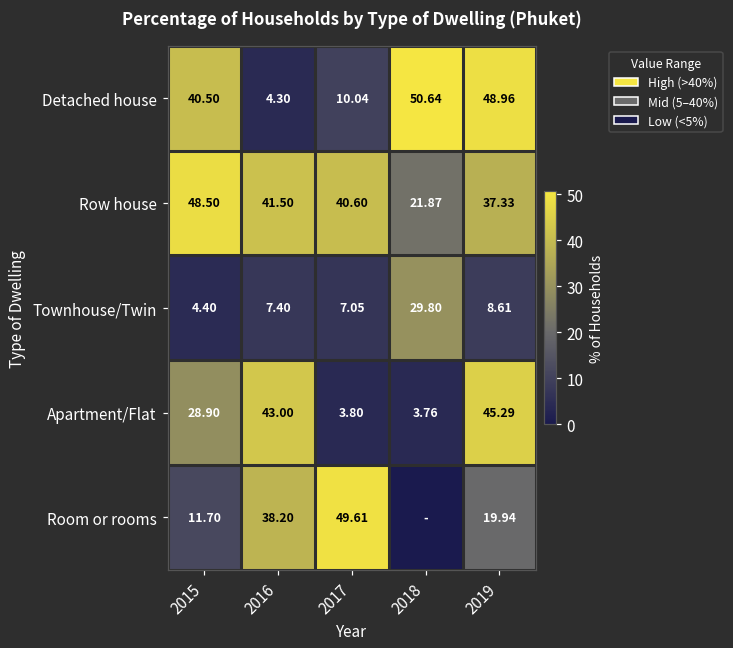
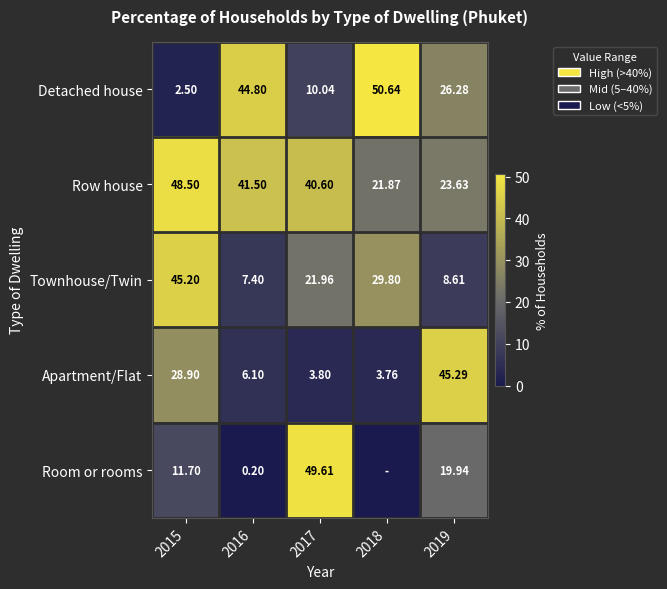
Detached house, 2015: 40.50 -> 2.50
Detached house, 2016: 4.30 -> 44.80
Detached house, 2019: 48.96 -> 26.28
Row house, 2019: 37.33 -> 23.63
Townhouse/Twin, 2015: 4.40 -> 45.20
Townhouse/Twin, 2017: 7.05 -> 21.96
Apartment/Flat, 2016: 43.00 -> 6.10
Room or rooms, 2016: 38.20 -> 0.20
